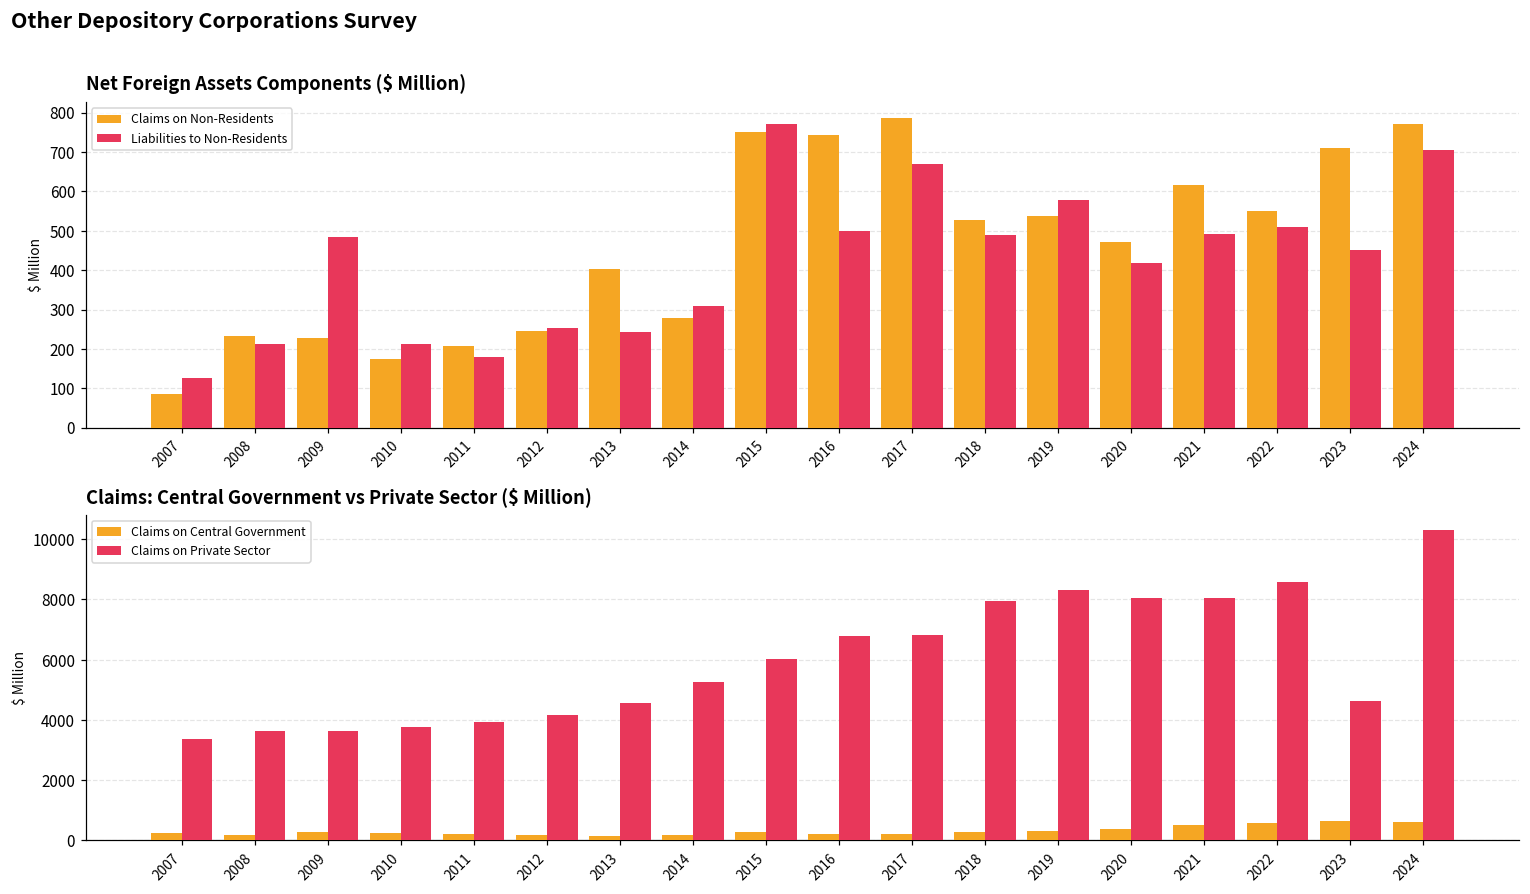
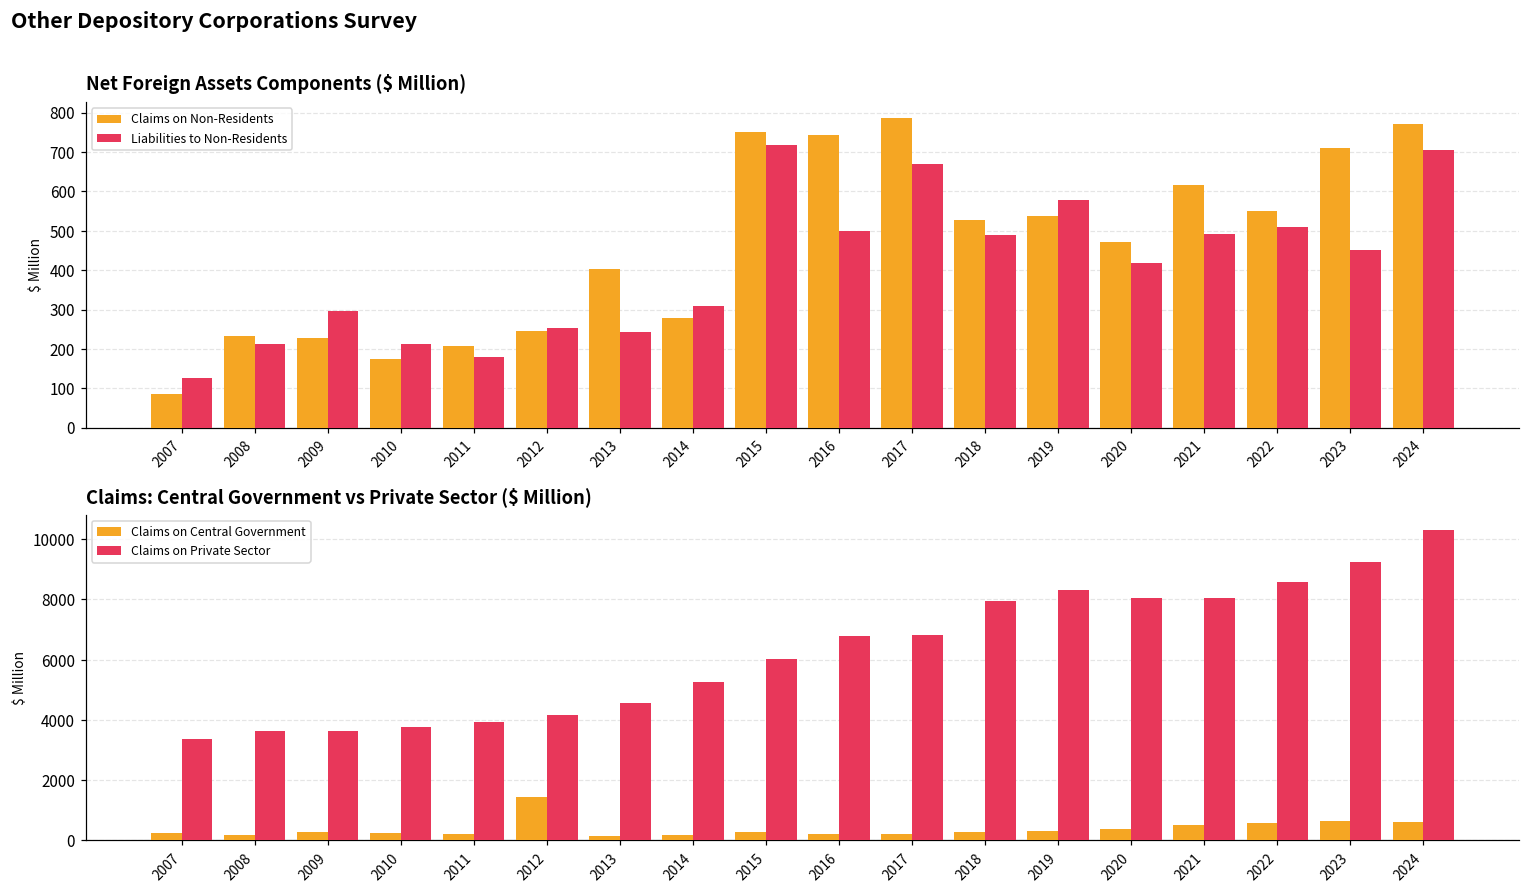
Net Foreign Assets Components ($ Million), Liabilities to Non-Residents, 2009: 480 -> 300
Net Foreign Assets Components ($ Million), Liabilities to Non-Residents, 2015: 770 -> 720
Claims: Central Government vs Private Sector ($ Million), Claims on Central Government, 2012: 200 -> 1400
Claims: Central Government vs Private Sector ($ Million), Claims on Private Sector, 2023: 4600 -> 9200
